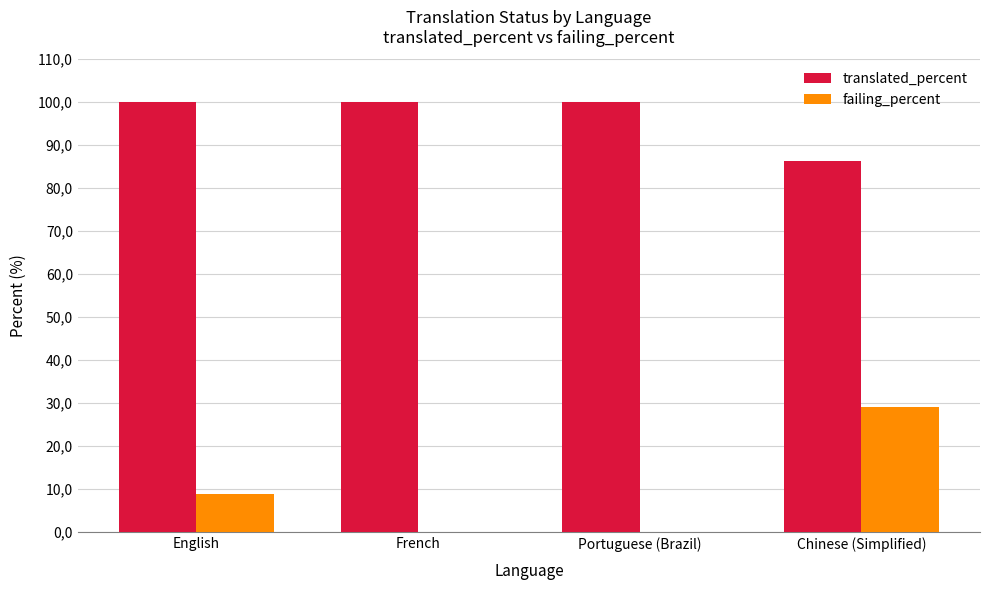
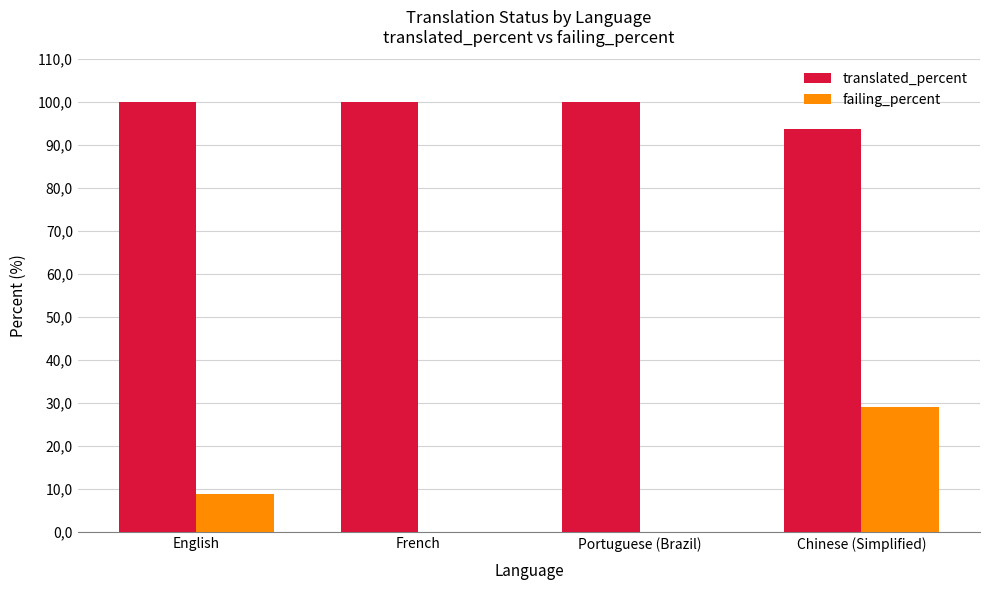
translated_percent, Chinese (Simplified): 860 -> 940
